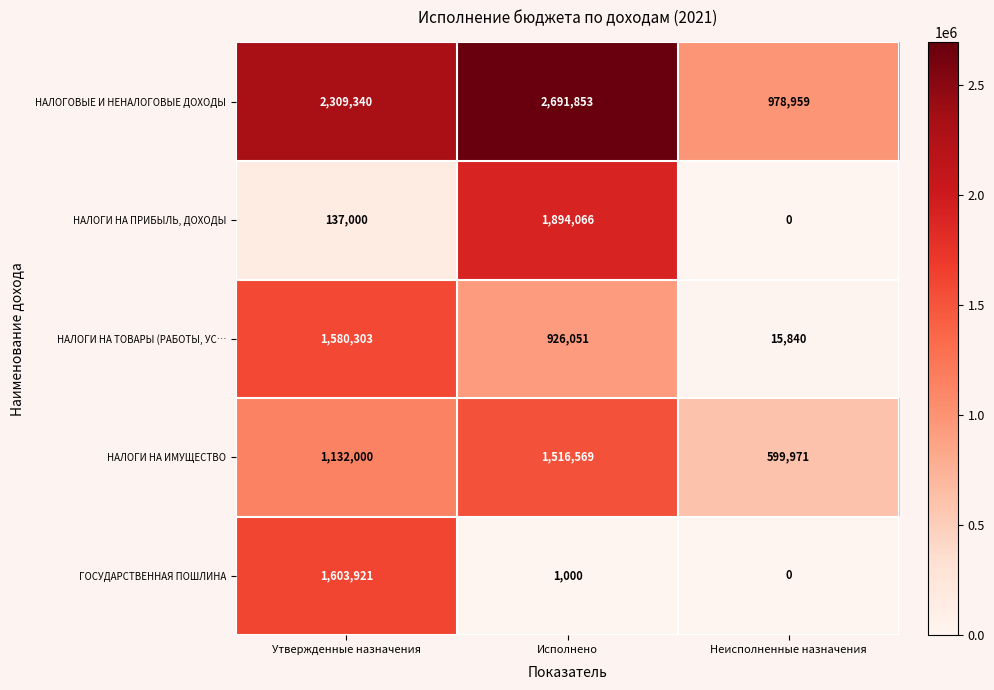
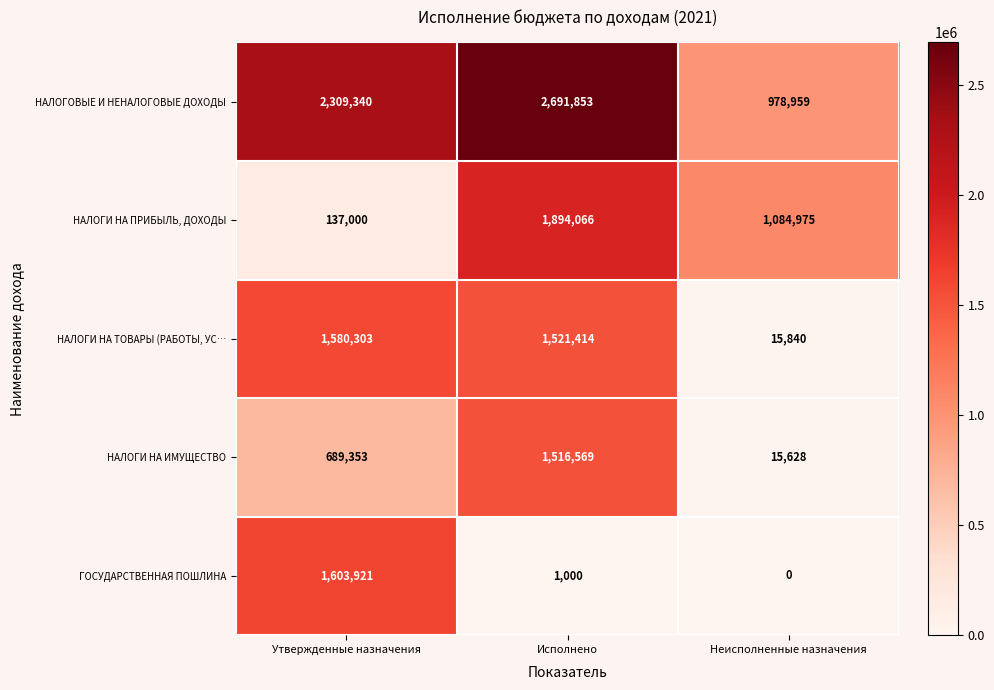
НАЛОГИ НА ПРИБЫЛЬ, ДОХОДЫ, Неисполненные назначения: 0 -> 1,084,975
НАЛОГИ НА ТОВАРЫ (РАБОТЫ, УС…, Исполнено: 926,051 -> 1,521,414
НАЛОГИ НА ИМУЩЕСТВО, Утвержденные назначения: 1,132,000 -> 689,353
НАЛОГИ НА ИМУЩЕСТВО, Неисполненные назначения: 599,971 -> 15,628
